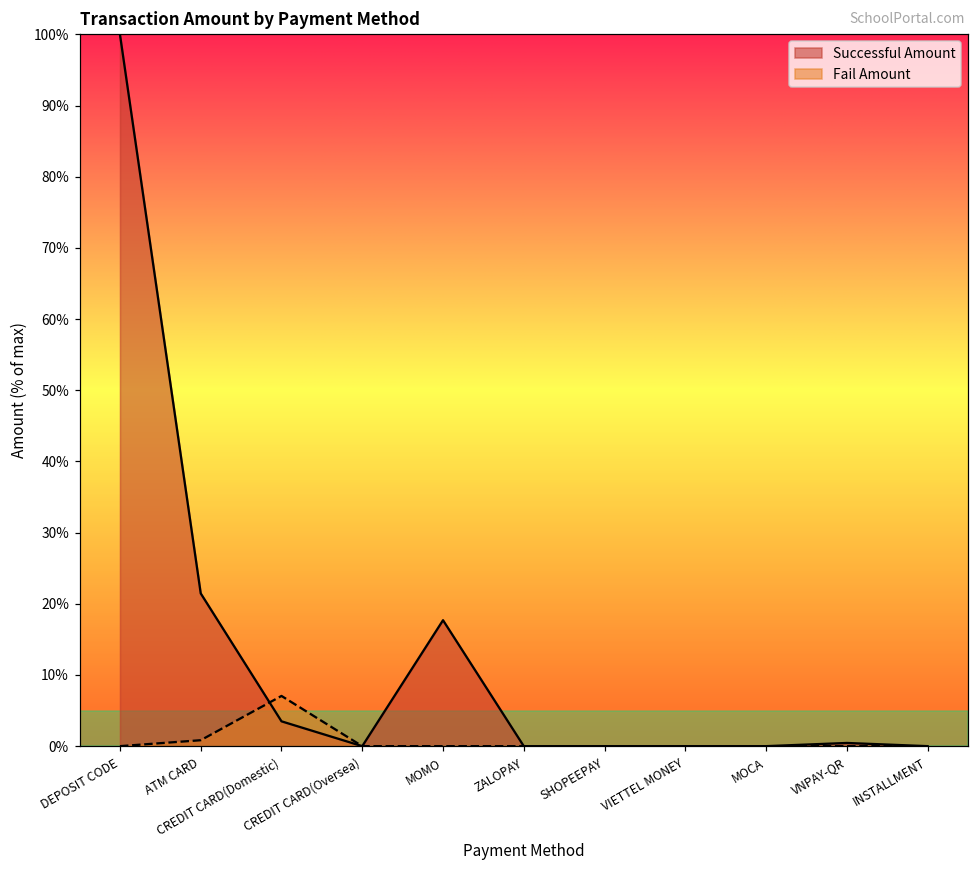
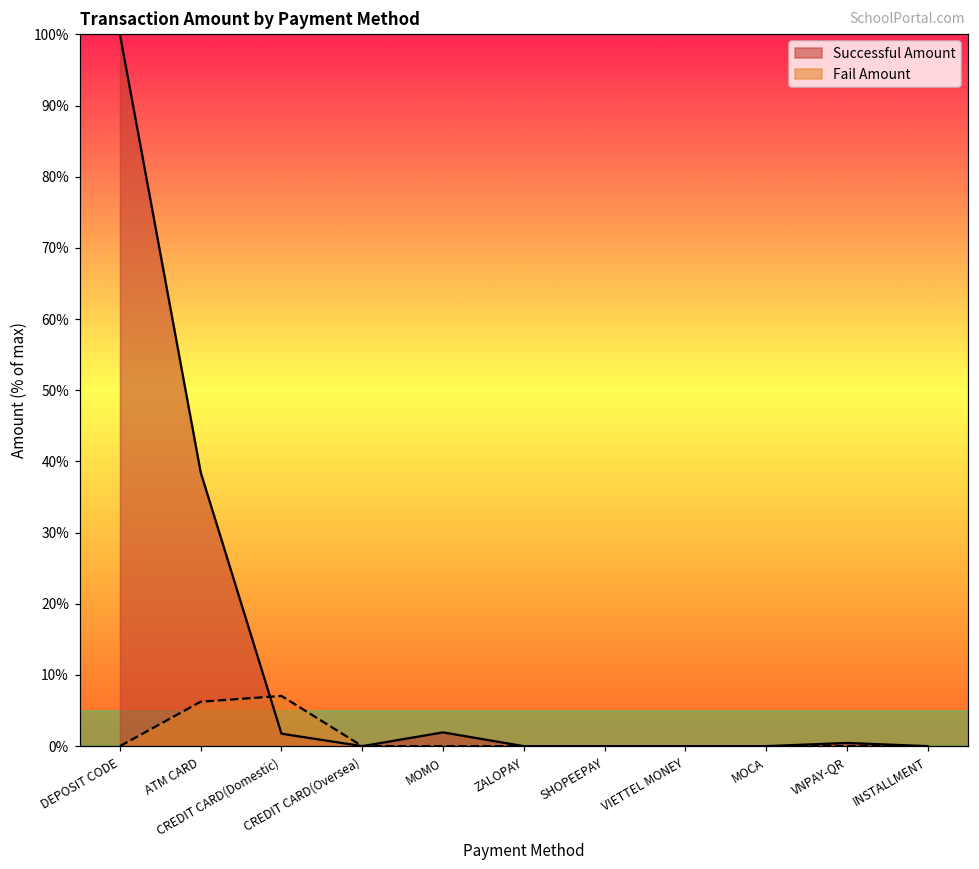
Successful Amount, ATM CARD: 21% -> 38%
Fail Amount, ATM CARD: 1% -> 6%
Successful Amount, CREDIT CARD(Domestic): 3% -> 2%
Successful Amount, MOMO: 18% -> 2%
